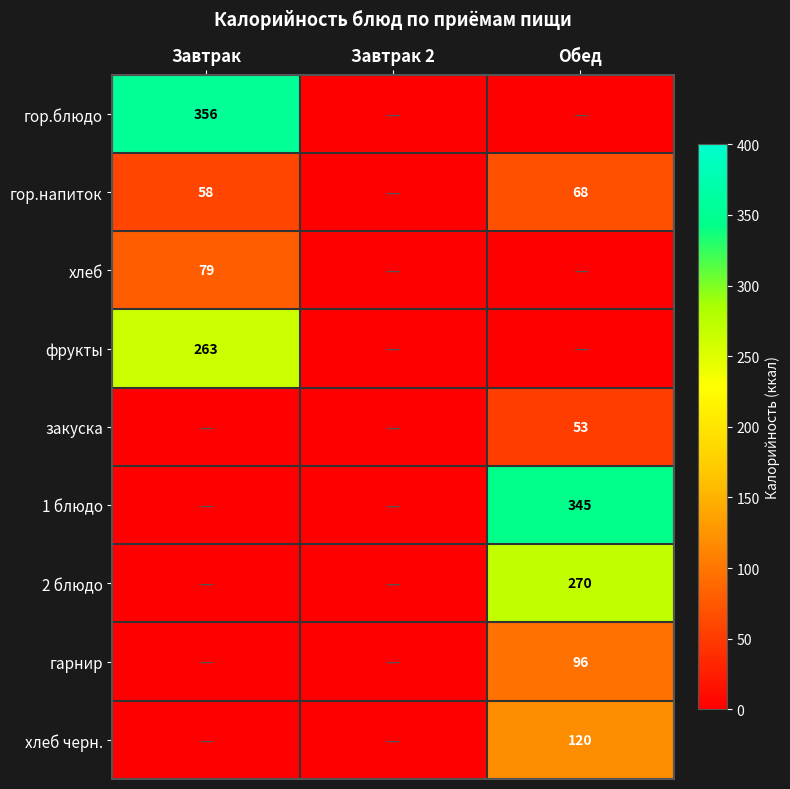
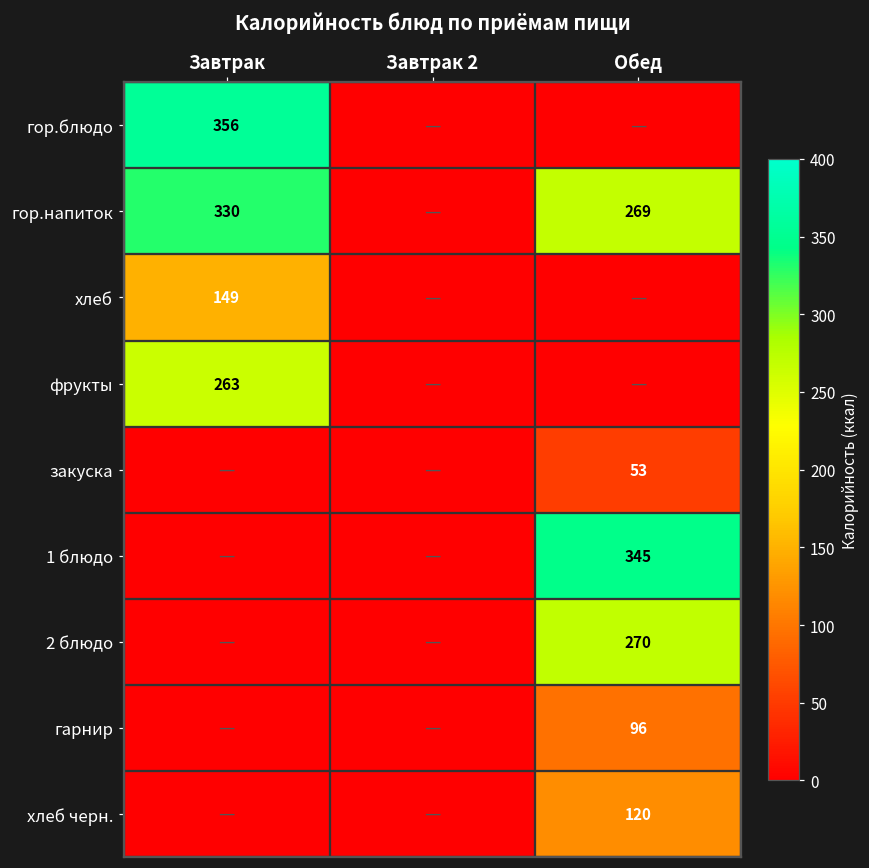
гор.напиток, Завтрак: 58 -> 330
гор.напиток, Обед: 68 -> 269
хлеб, Завтрак: 79 -> 149
